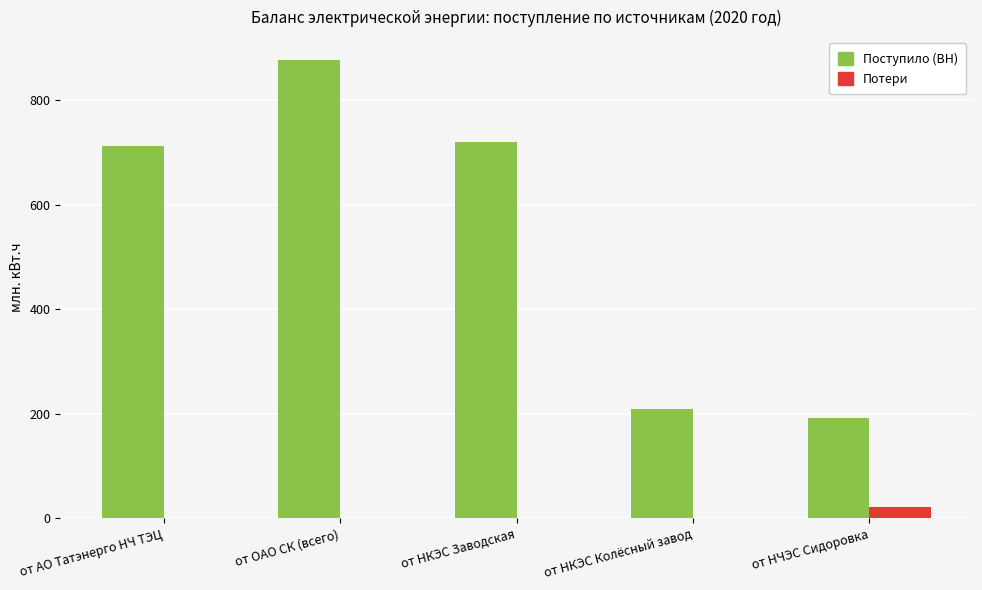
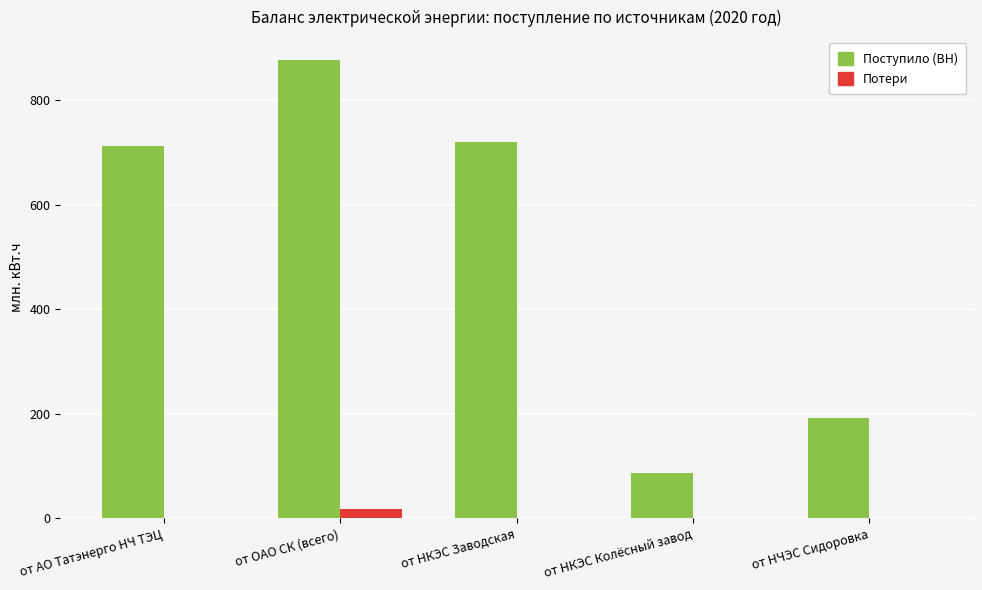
Потери, от ОАО СК (всего): 0 -> 20
Поступило (ВН), от НКЭС Колёсный завод: 210 -> 90
Потери, от НЧЭС Сидоровка: 20 -> 0
